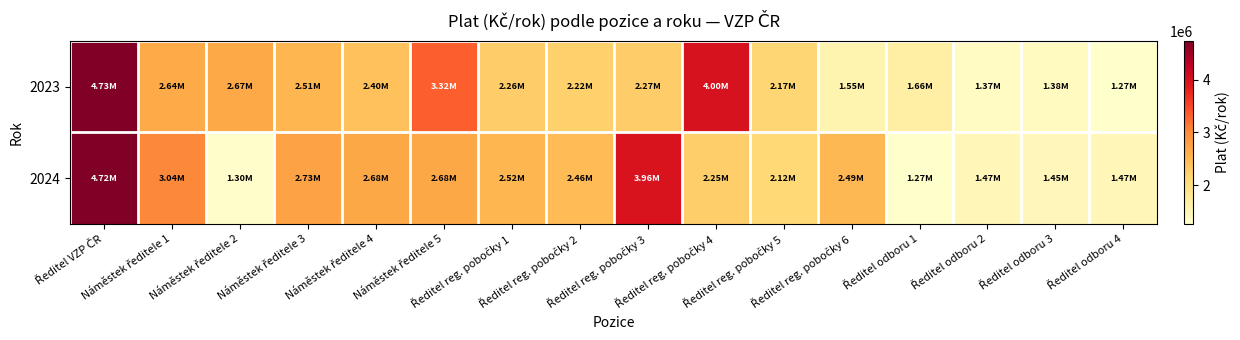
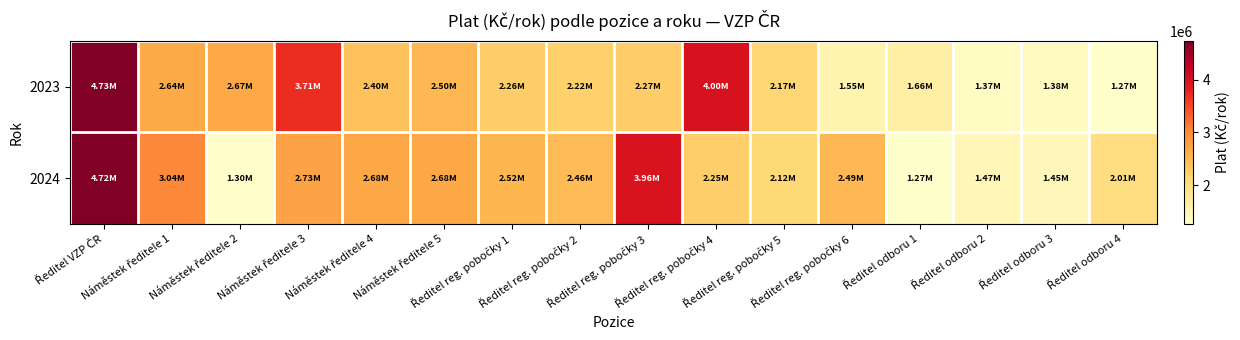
2023, Náměstek ředitele 3: 2.51M -> 3.71M
2023, Náměstek ředitele 5: 3.32M -> 2.50M
2024, Ředitel odboru 4: 1.47M -> 2.01M
